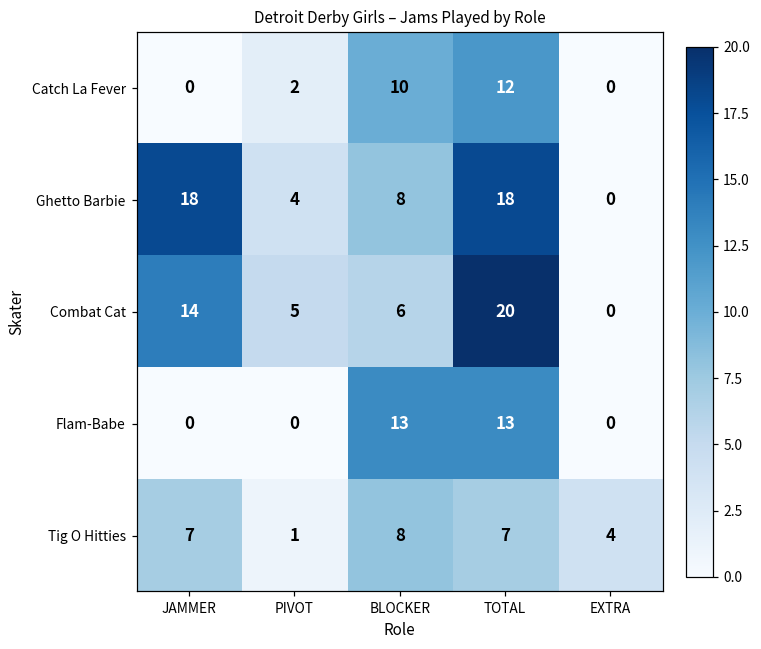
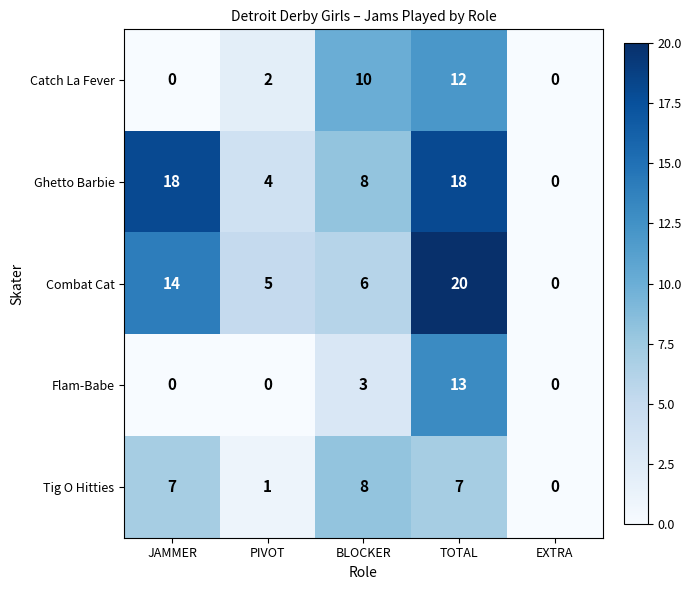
Flam-Babe, BLOCKER: 13 -> 3
Tig O Hitties, EXTRA: 4 -> 0
